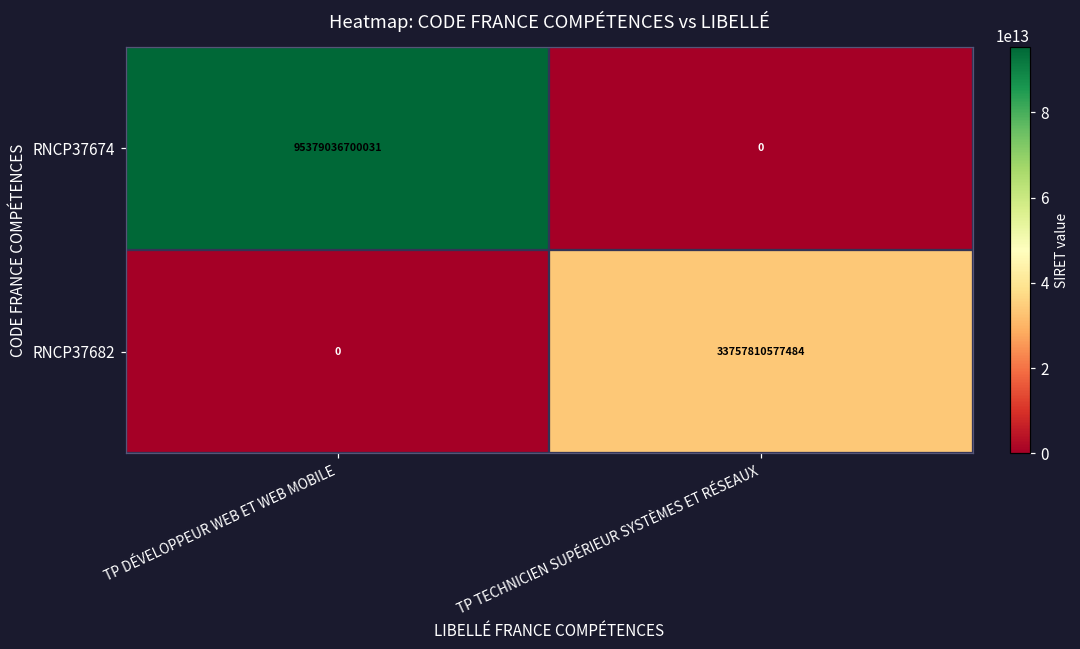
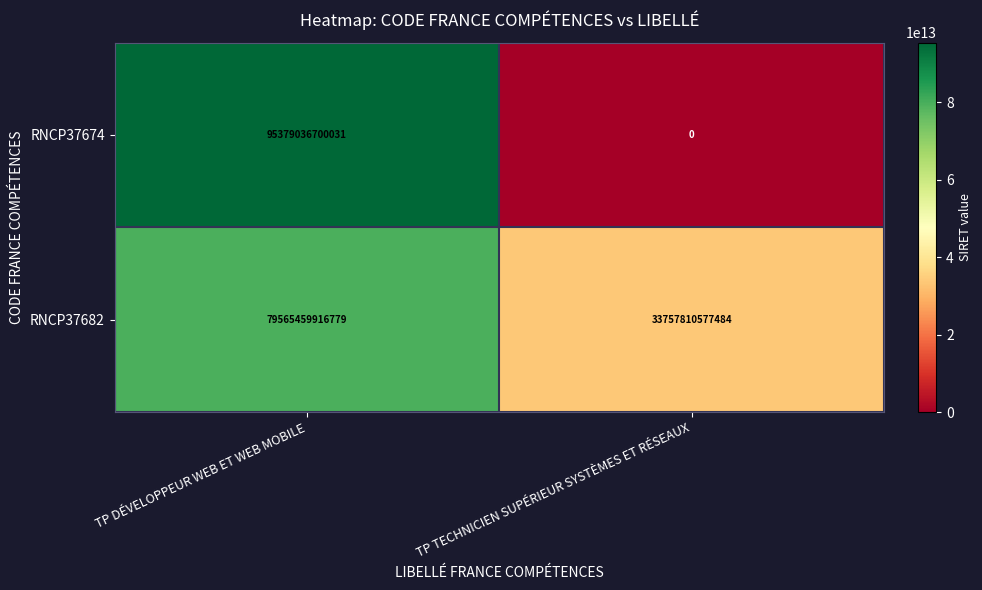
RNCP37682, TP DÉVELOPPEUR WEB ET WEB MOBILE: 0 -> 79565459916779
